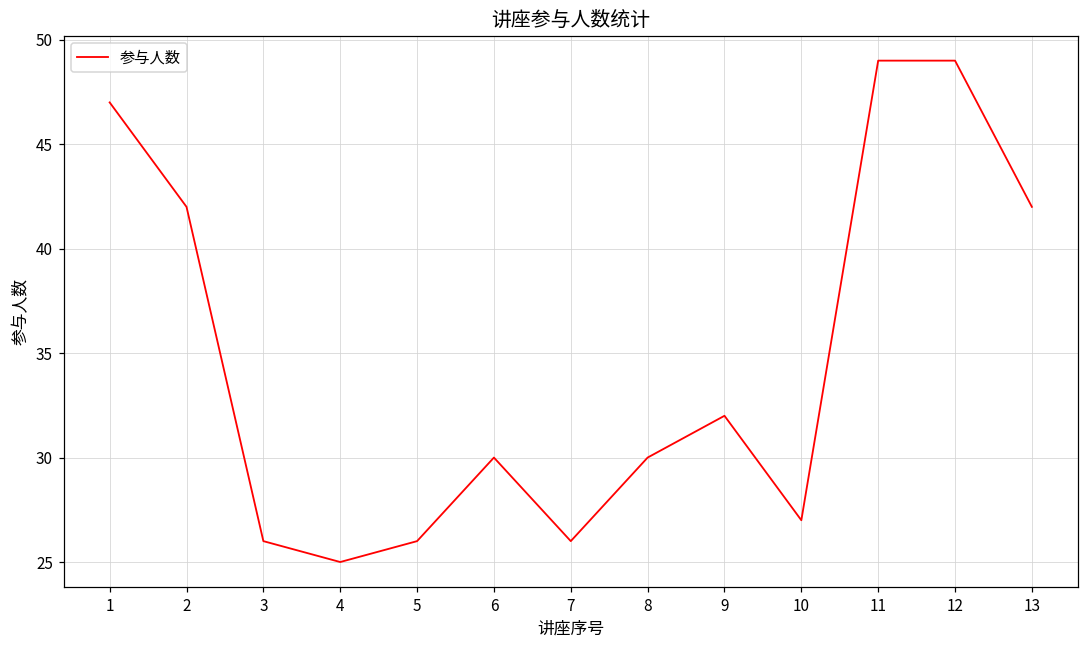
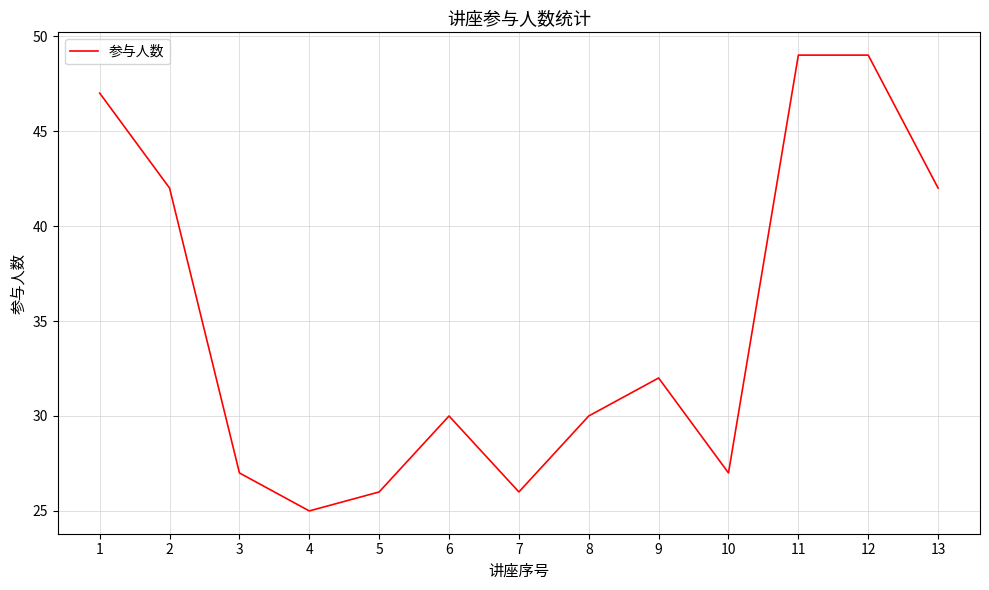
3: 26 -> 27
